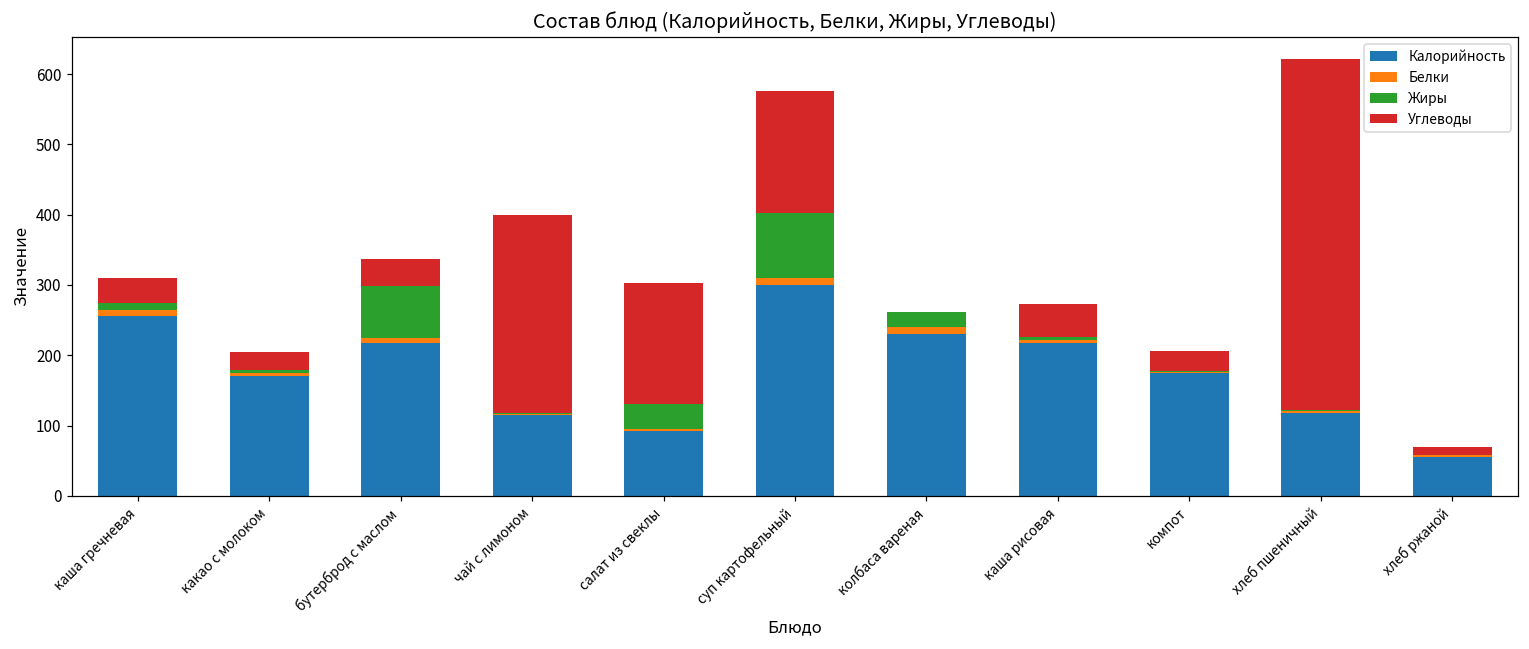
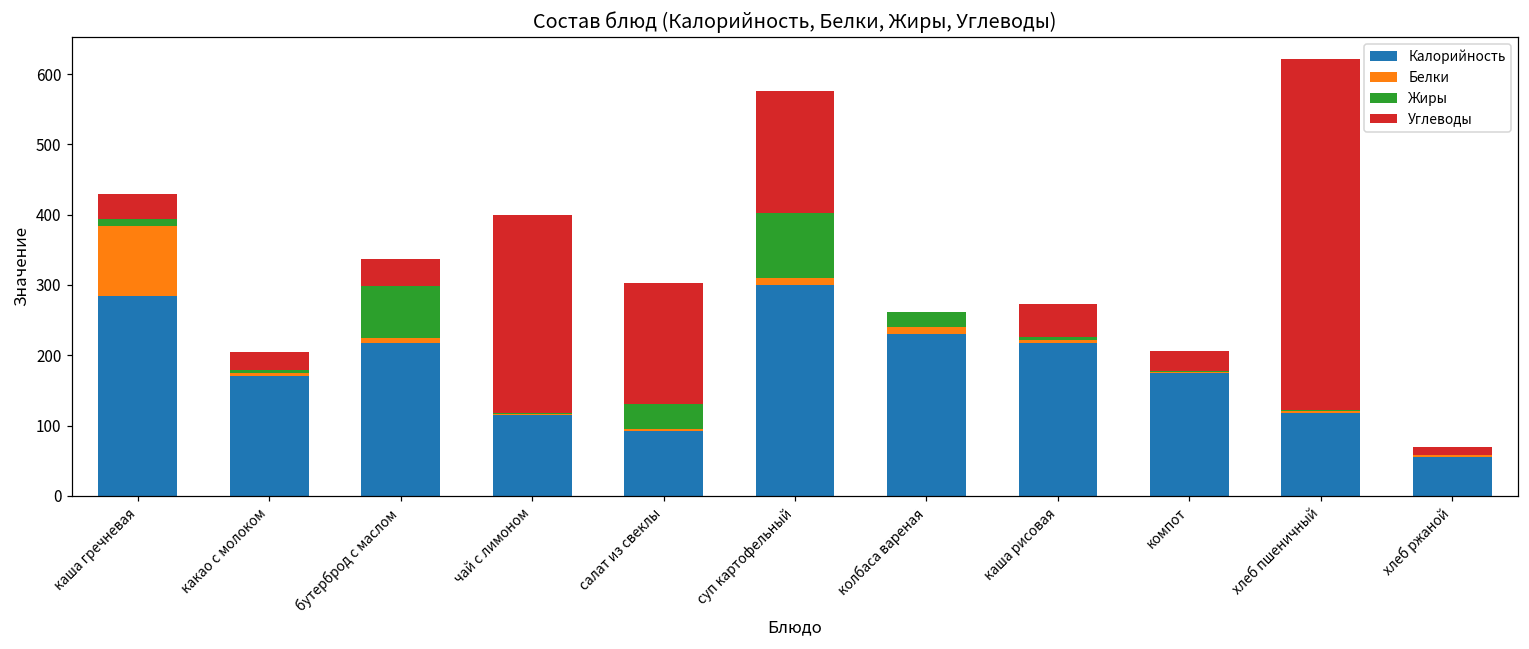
Калорийность, каша гречневая: 260 -> 280
Белки, каша гречневая: 10 -> 100
